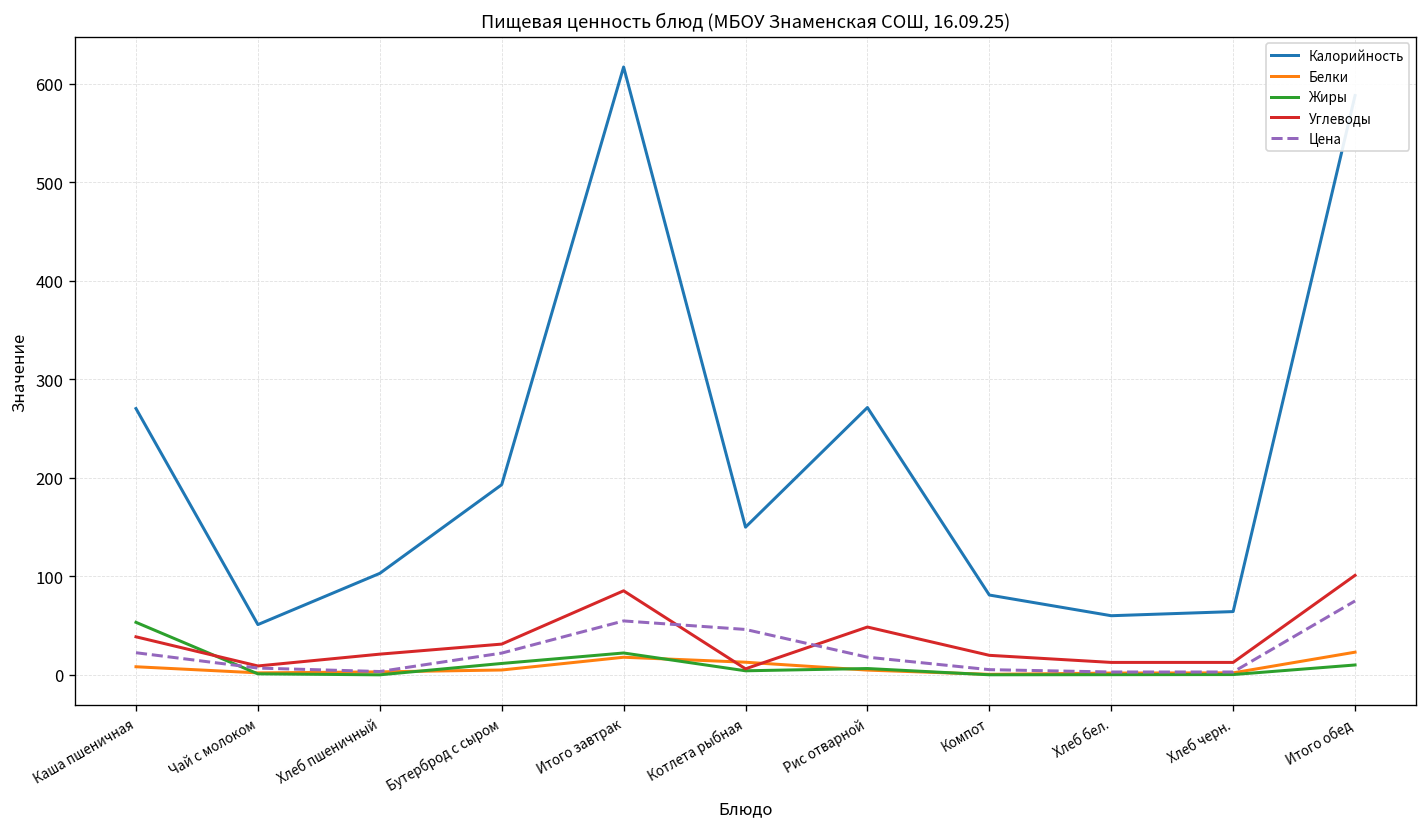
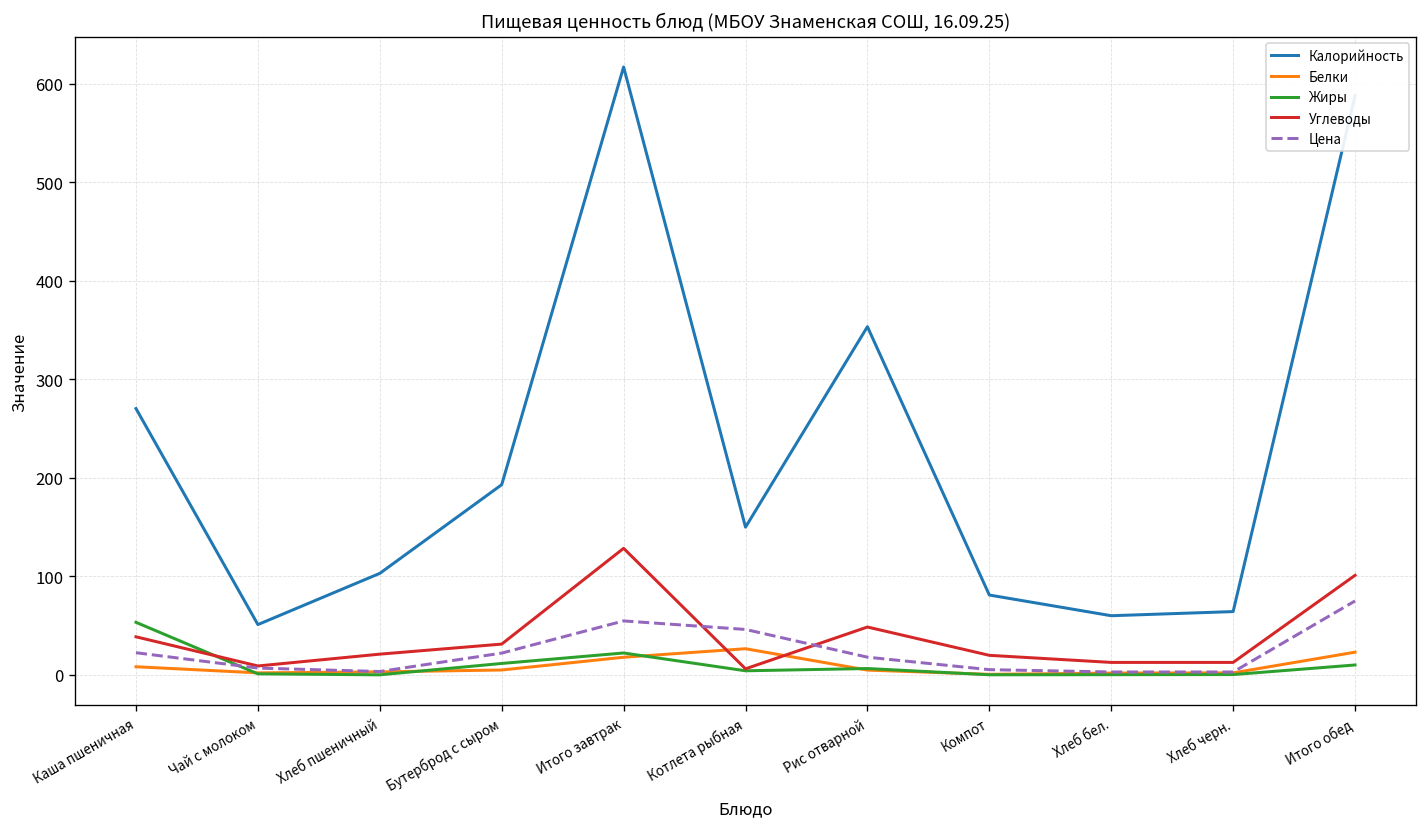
Углеводы, Итого завтрак: 90 -> 130
Белки, Котлета рыбная: 10 -> 30
Калорийность, Рис отварной: 270 -> 350
